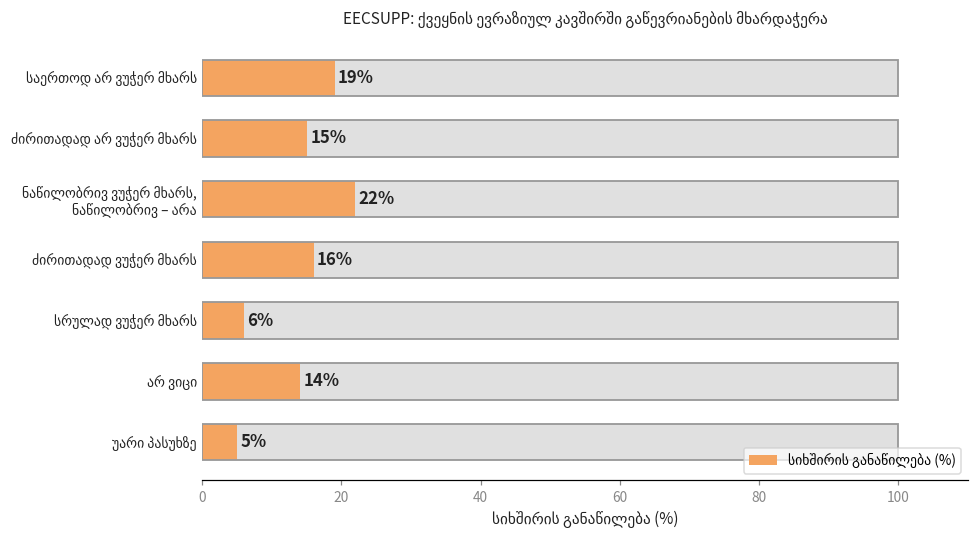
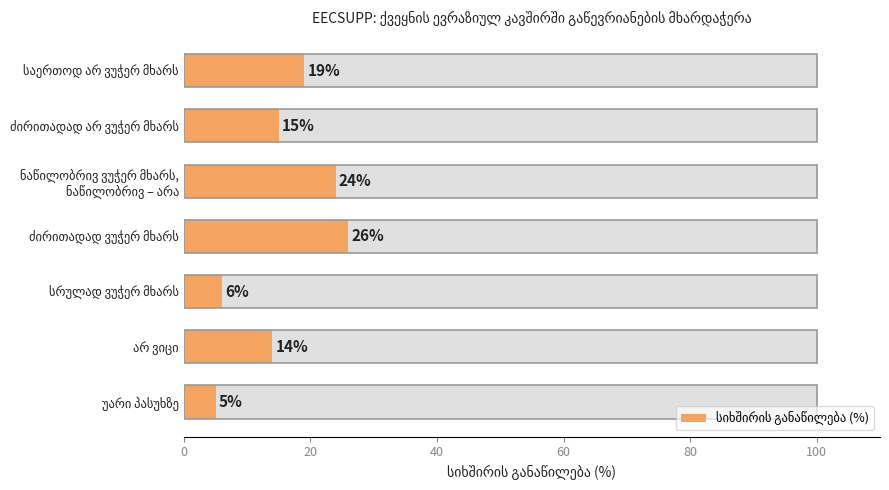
სიხშირის განაწილება (%), ნაწილობრივ ვუჭერ მხარს, ნაწილობრივ – არა: 22% -> 24%
სიხშირის განაწილება (%), ძირითადად ვუჭერ მხარს: 16% -> 26%
